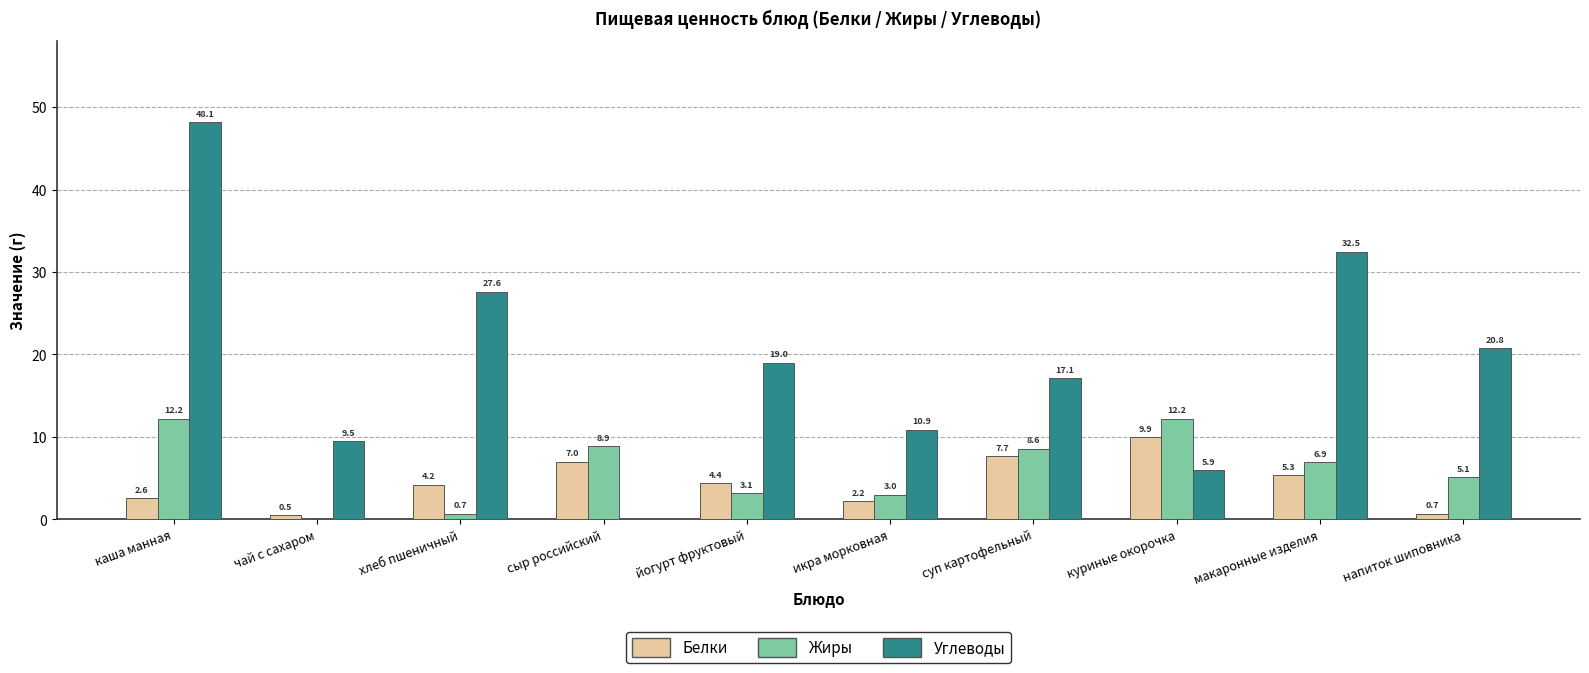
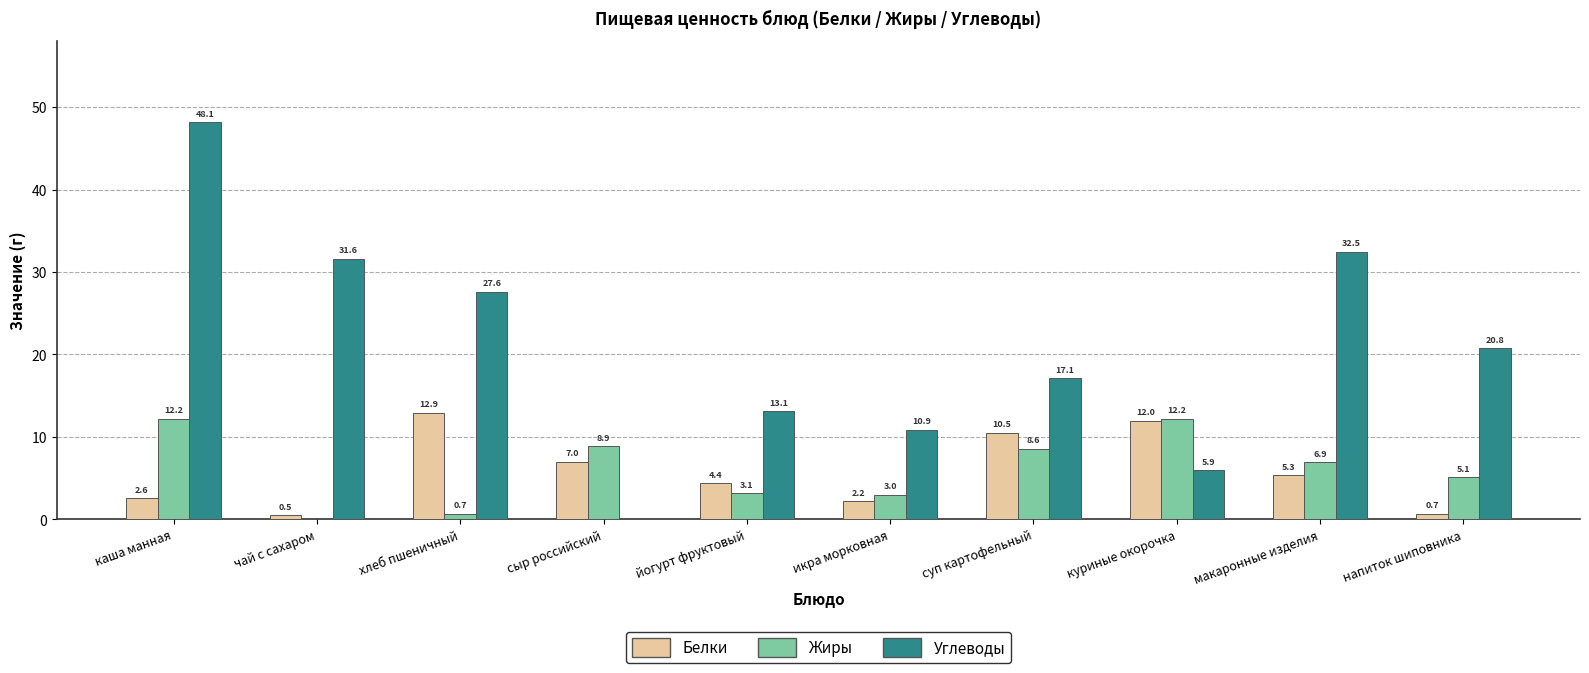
Углеводы, чай с сахаром: 9.5 -> 31.6
Белки, хлеб пшеничный: 4.2 -> 12.9
Углеводы, йогурт фруктовый: 19.0 -> 13.1
Белки, суп картофельный: 7.7 -> 10.5
Белки, куриные окорочка: 9.9 -> 12.0
